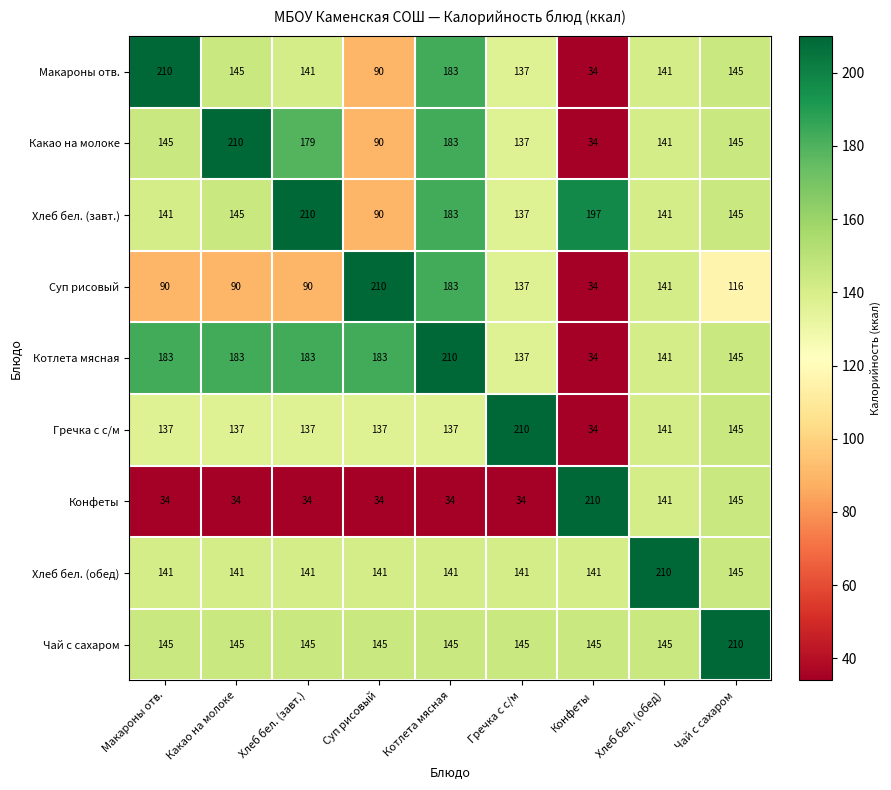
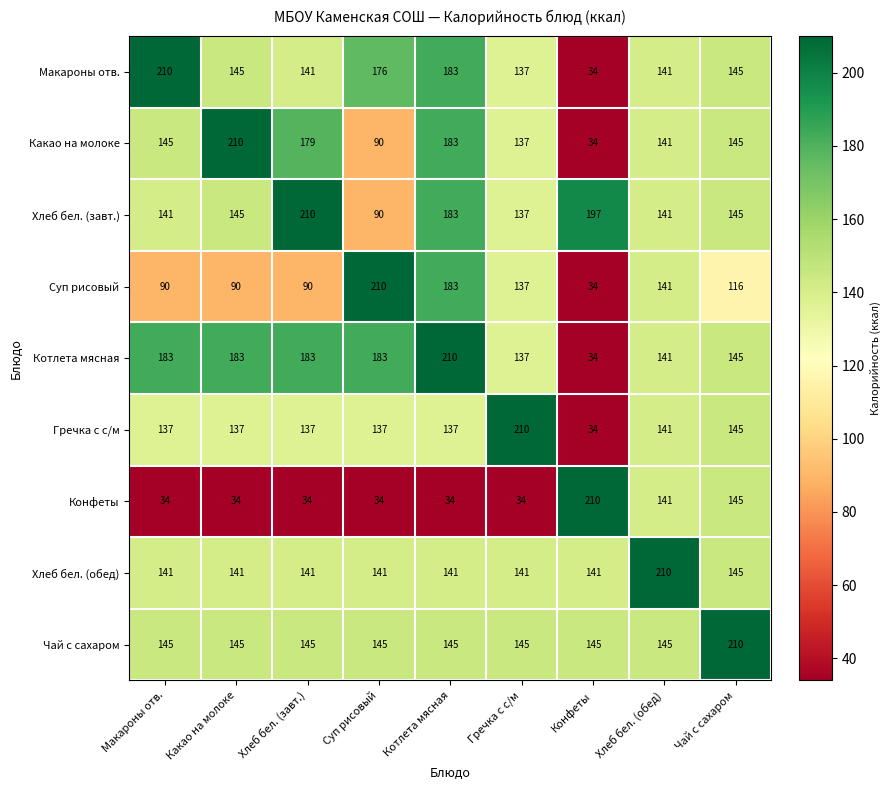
Макароны отв., Суп рисовый: 90 -> 176
